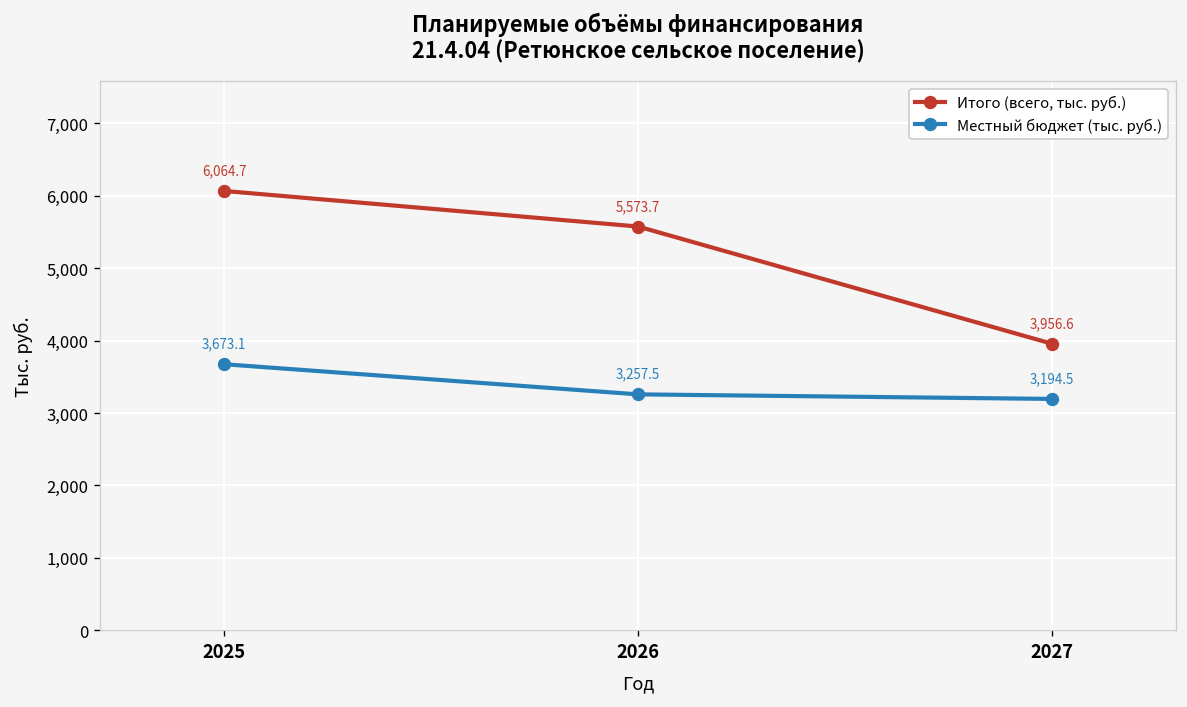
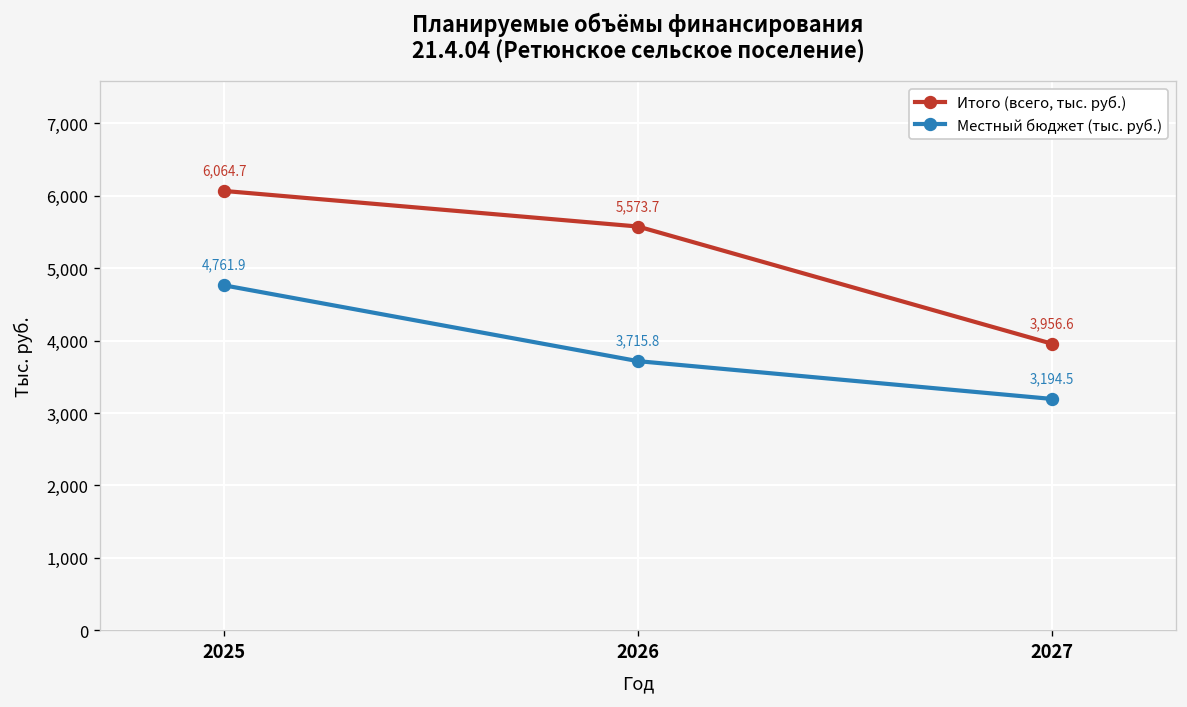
Местный бюджет (тыс. руб.), 2025: 3,673.1 -> 4,761.9
Местный бюджет (тыс. руб.), 2026: 3,257.5 -> 3,715.8
